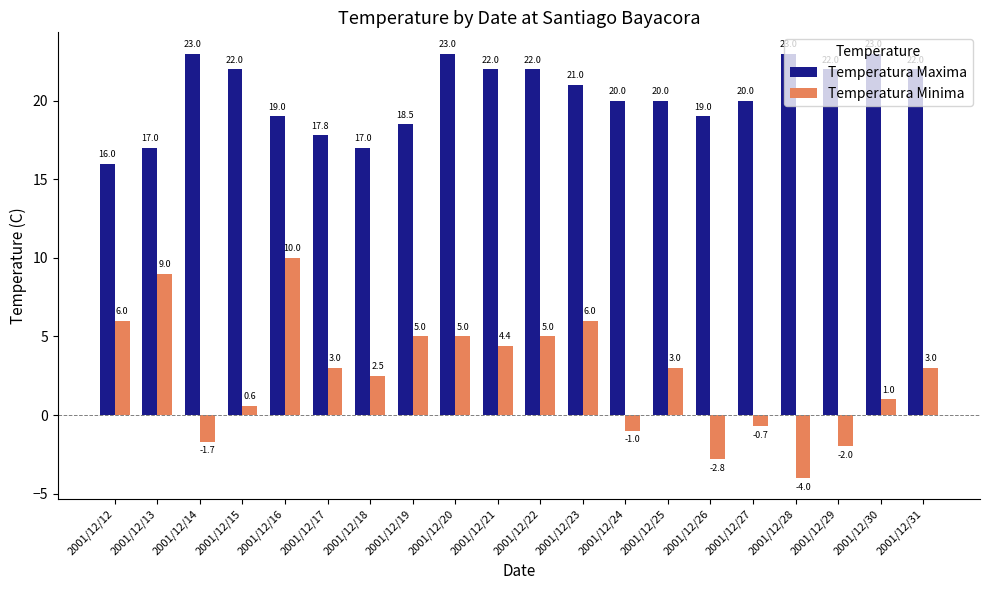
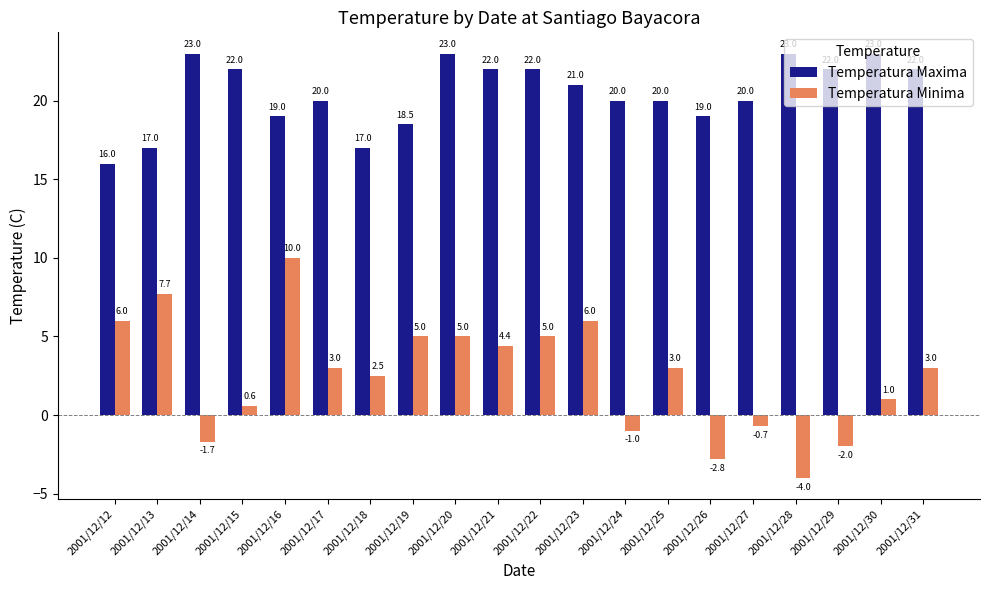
Temperatura Minima, 2001/12/13: 9.0 -> 7.7
Temperatura Maxima, 2001/12/17: 17.8 -> 20.0
